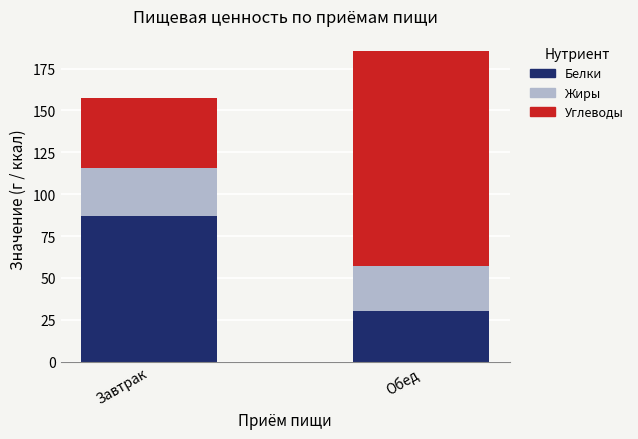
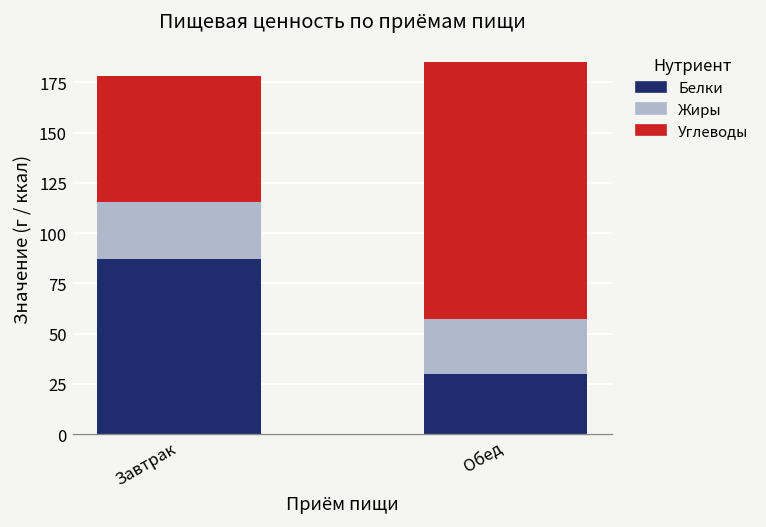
Углеводы, Завтрак: 42 -> 63
